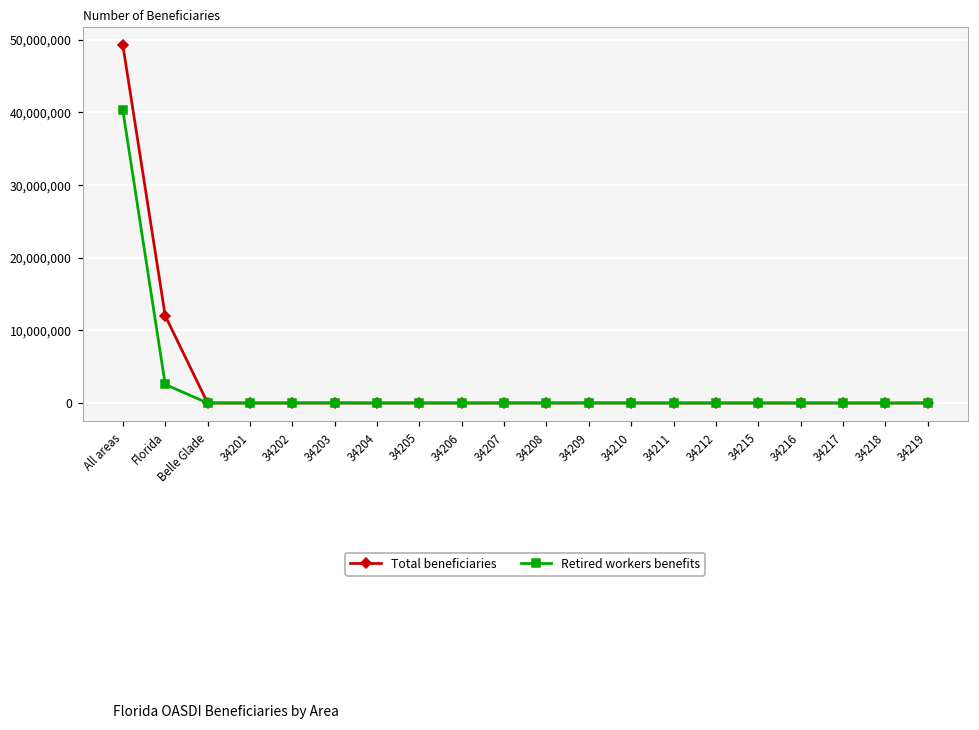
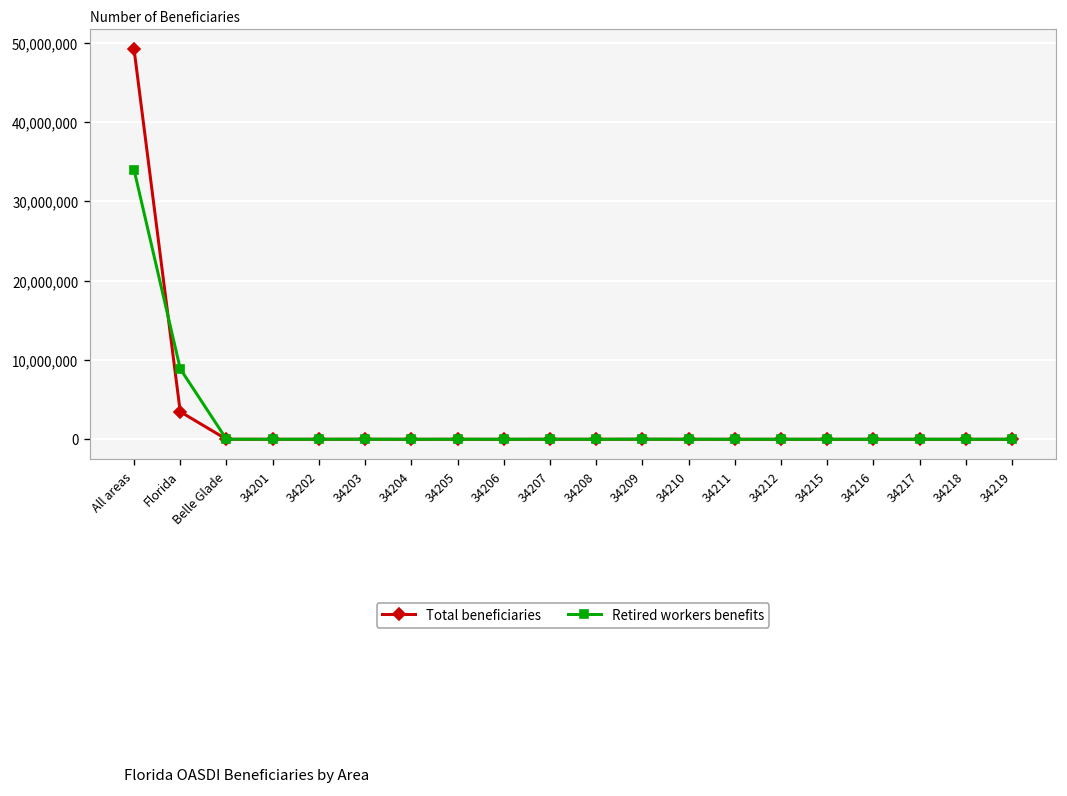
Retired workers benefits, All areas: 40,000,000 -> 34,000,000
Total beneficiaries, Florida: 12,000,000 -> 3,000,000
Retired workers benefits, Florida: 3,000,000 -> 9,000,000
